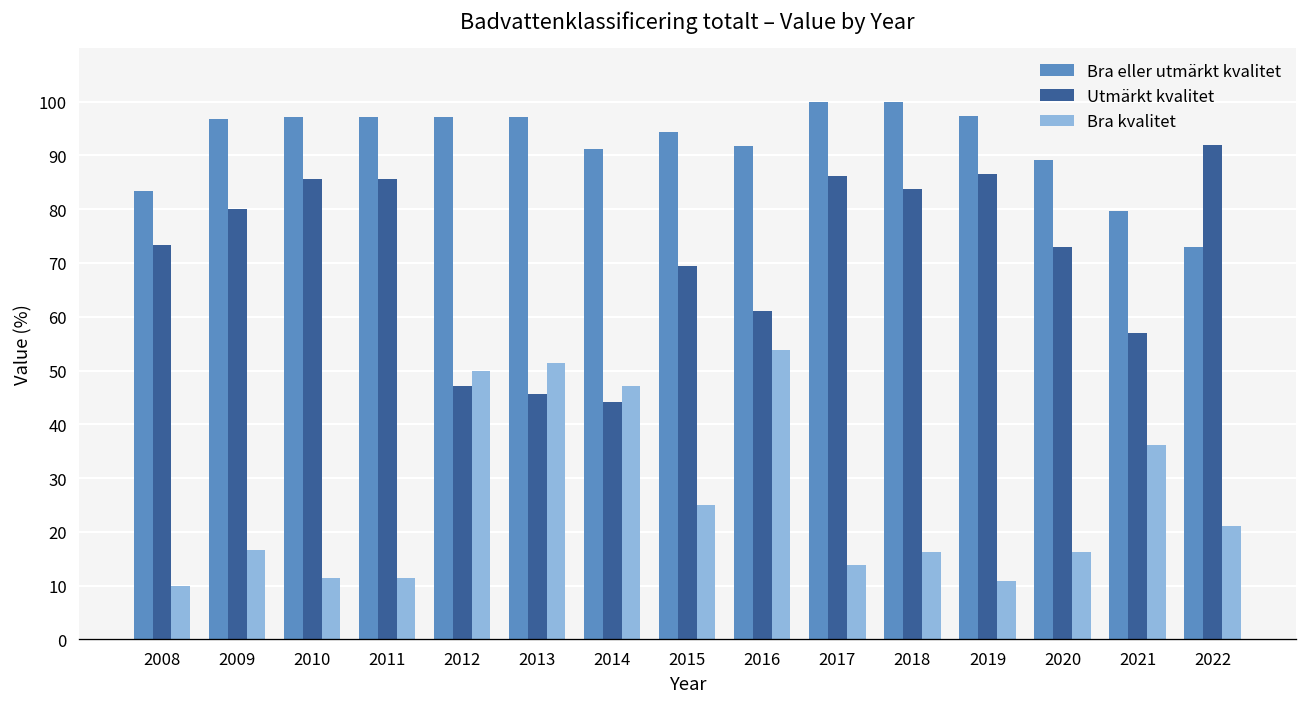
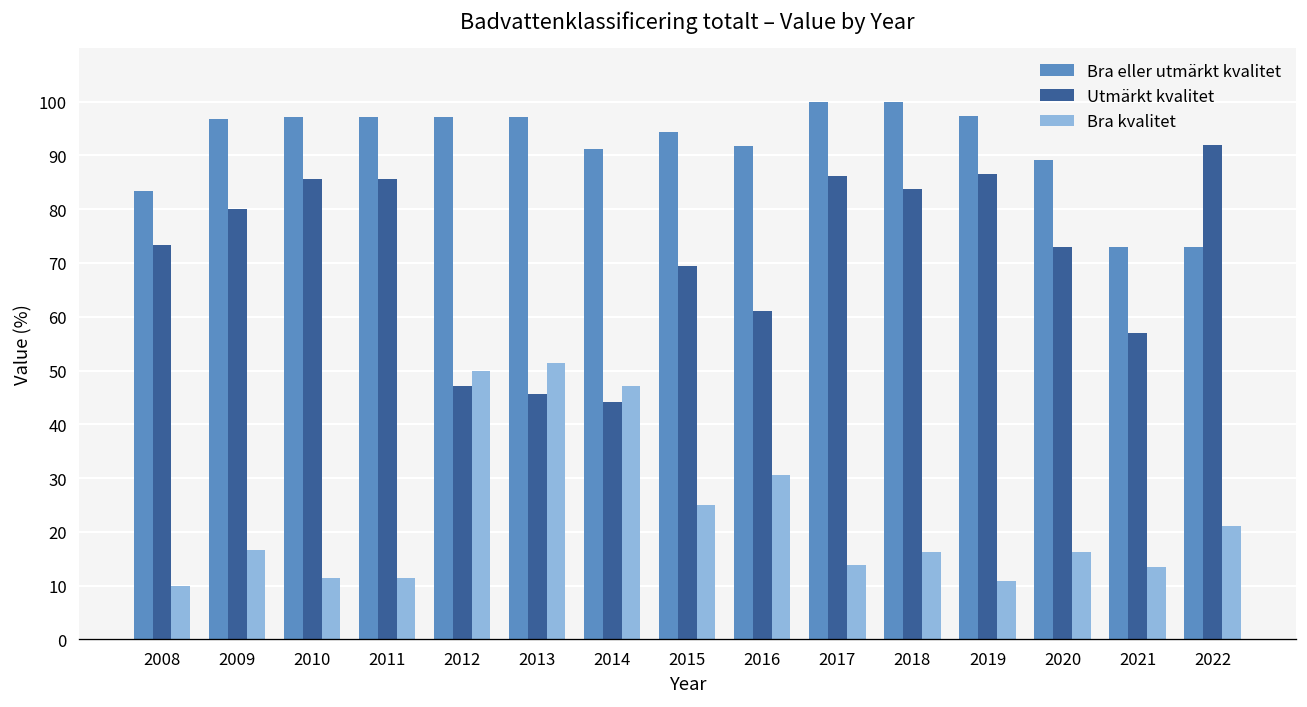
Bra kvalitet, 2016: 54 -> 31
Bra eller utmärkt kvalitet, 2021: 80 -> 73
Bra kvalitet, 2021: 36 -> 14
